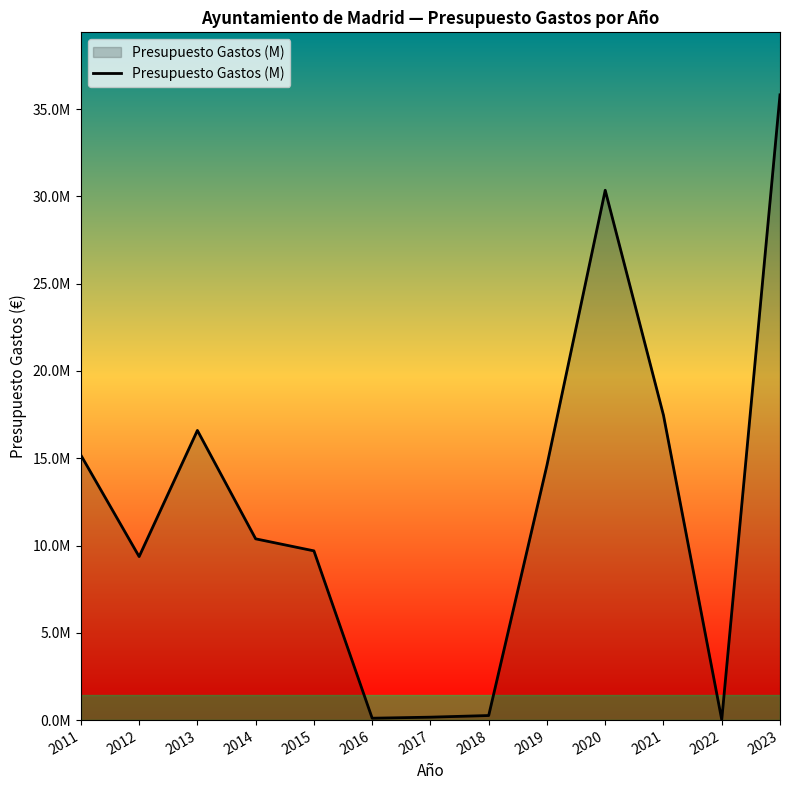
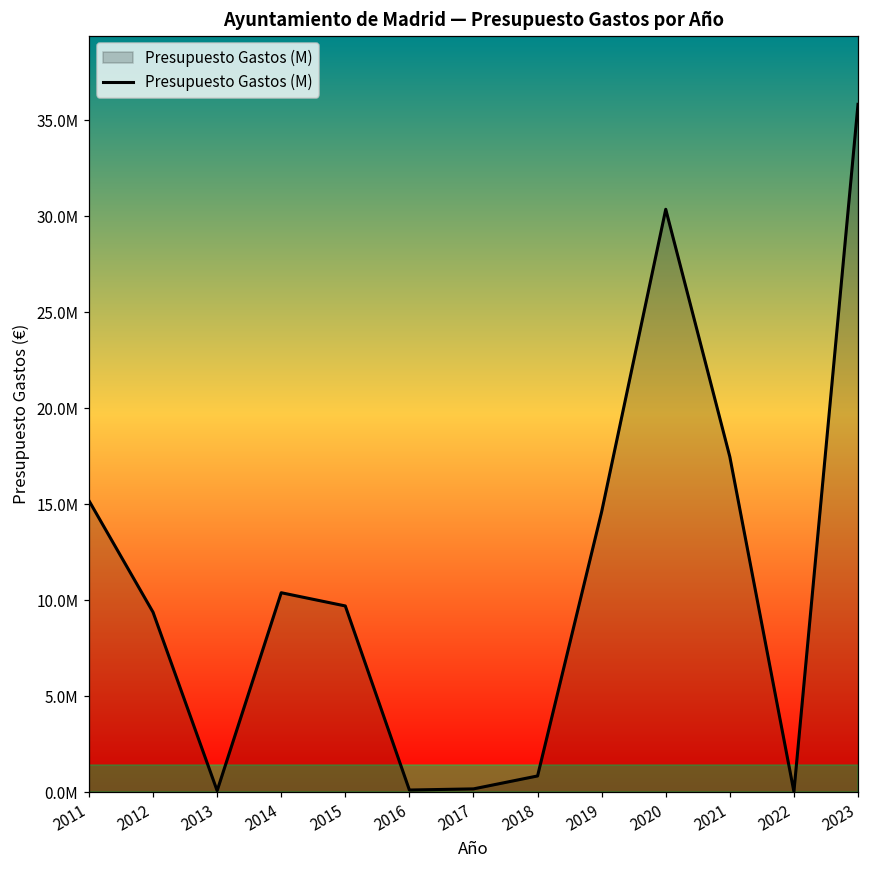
2013: 16600000 -> 100000
2018: 300000 -> 800000
